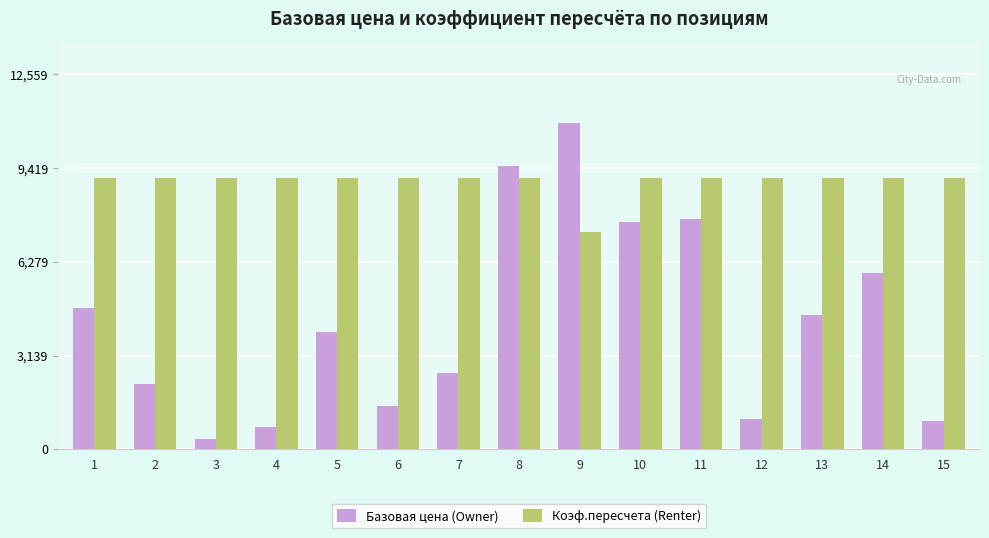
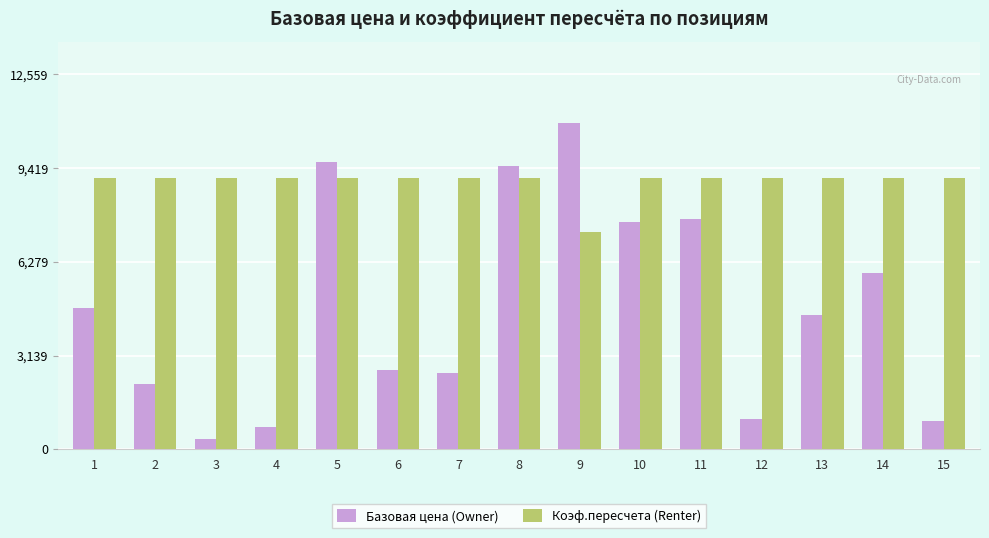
Базовая цена (Owner), 5: 3,900 -> 9,600
Базовая цена (Owner), 6: 1,400 -> 2,700
